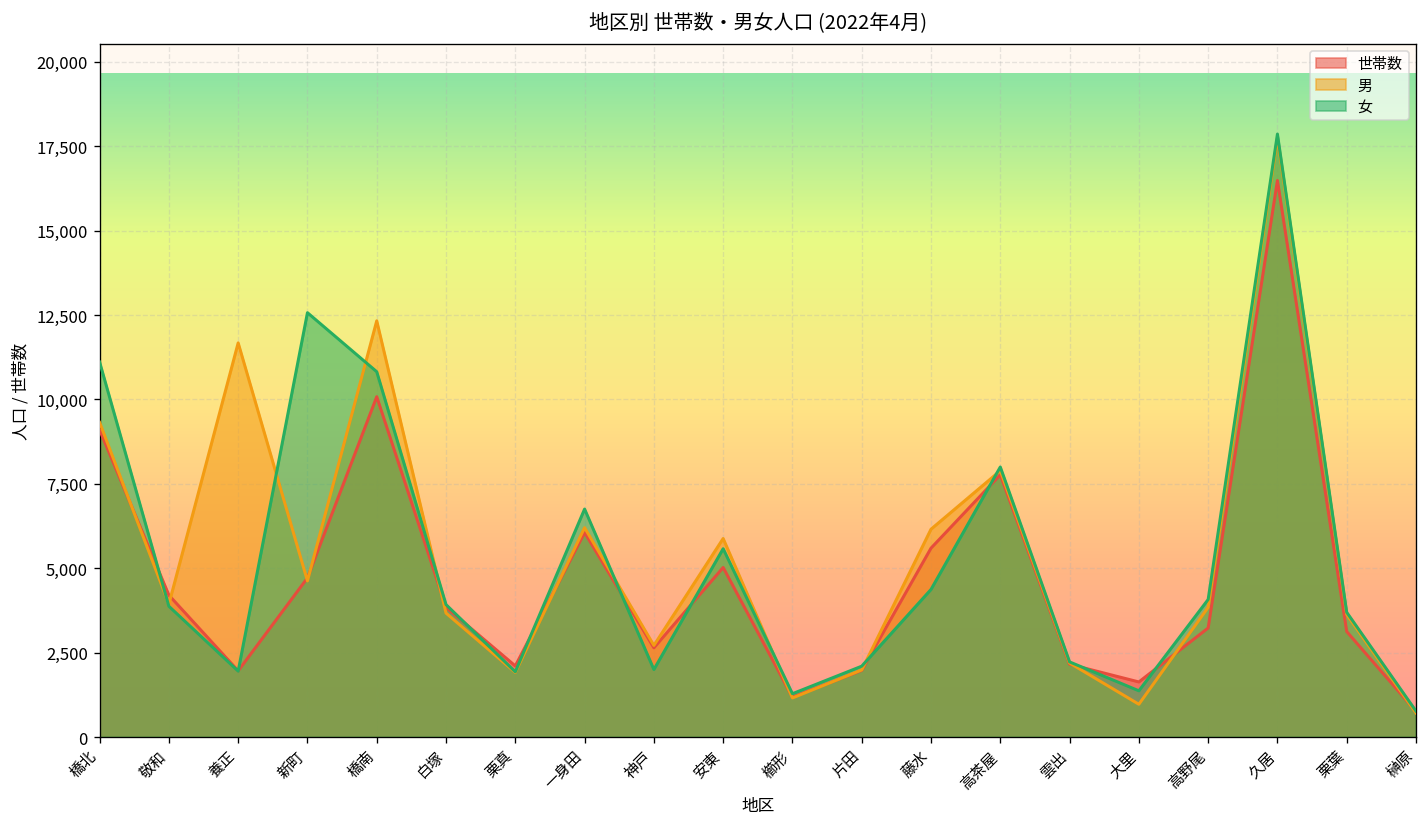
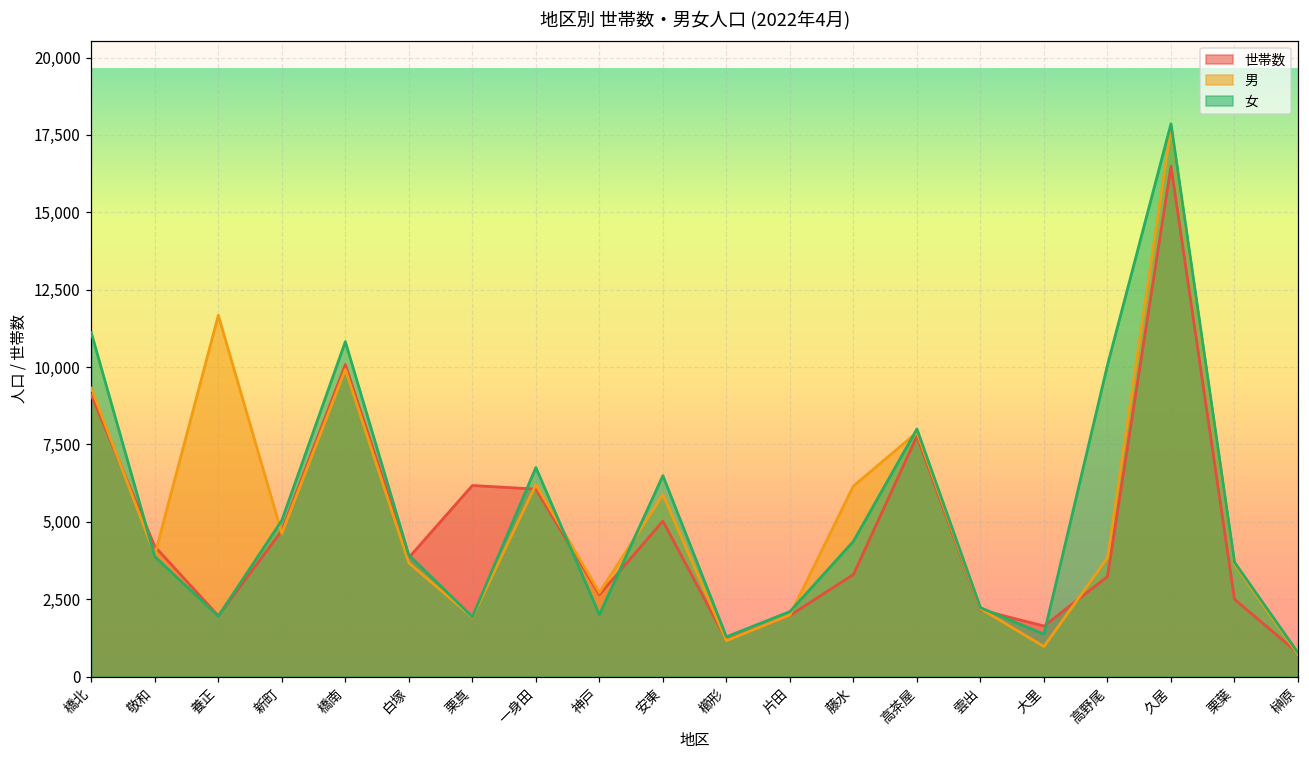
女, 新町: 12,600 -> 5,000
男, 橋南: 12,300 -> 9,900
世帯数, 栗真: 2,100 -> 6,200
女, 安東: 5,600 -> 6,500
世帯数, 藤水: 5,600 -> 3,300
女, 高野尾: 4,100 -> 10,100
世帯数, 栗葉: 3,100 -> 2,500
